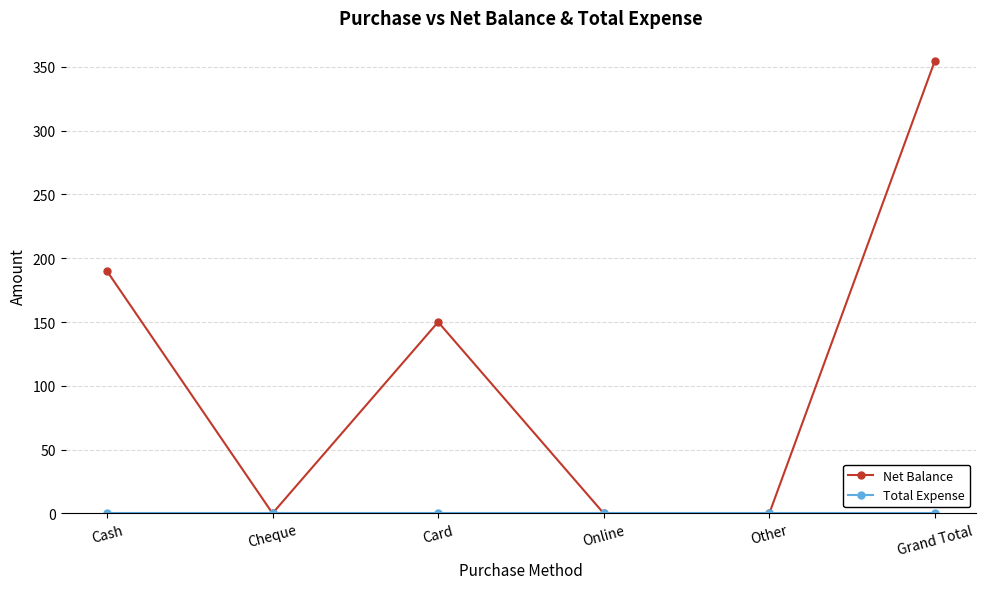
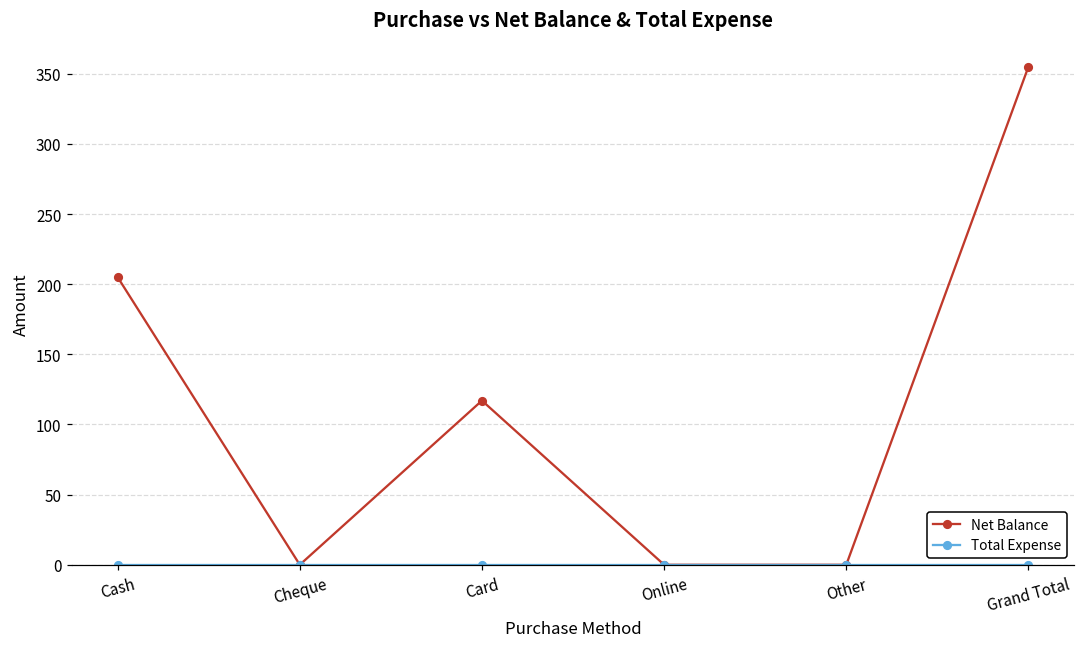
Net Balance, Cash: 190 -> 205
Net Balance, Card: 150 -> 117
